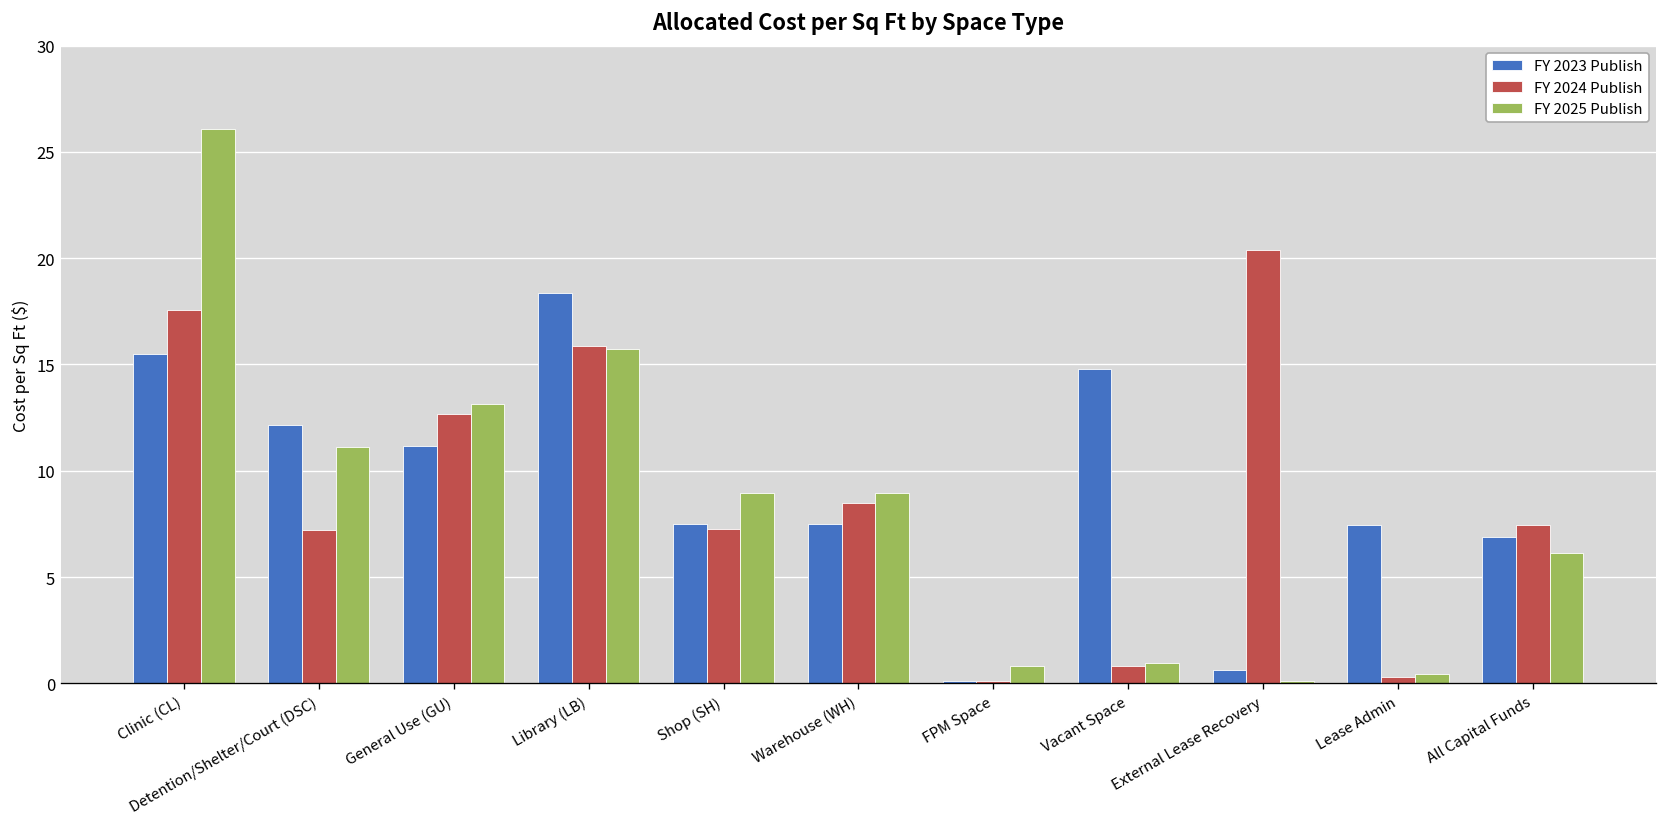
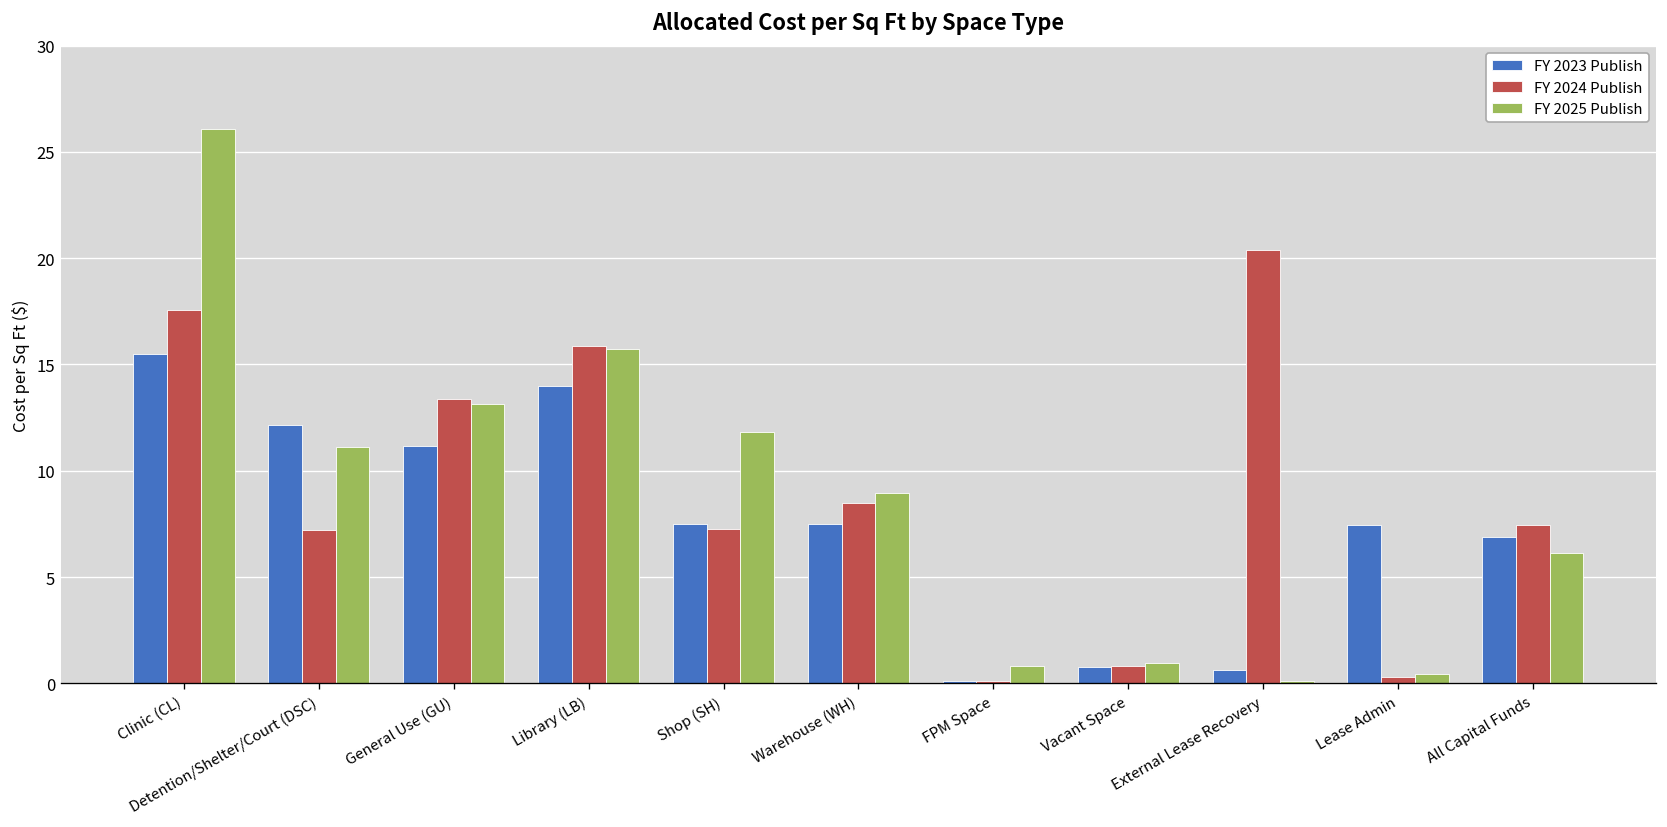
FY 2024 Publish, General Use (GU): 12.7 -> 13.4
FY 2023 Publish, Library (LB): 18.4 -> 14.0
FY 2025 Publish, Shop (SH): 9.0 -> 11.8
FY 2023 Publish, Vacant Space: 14.8 -> 0.8
